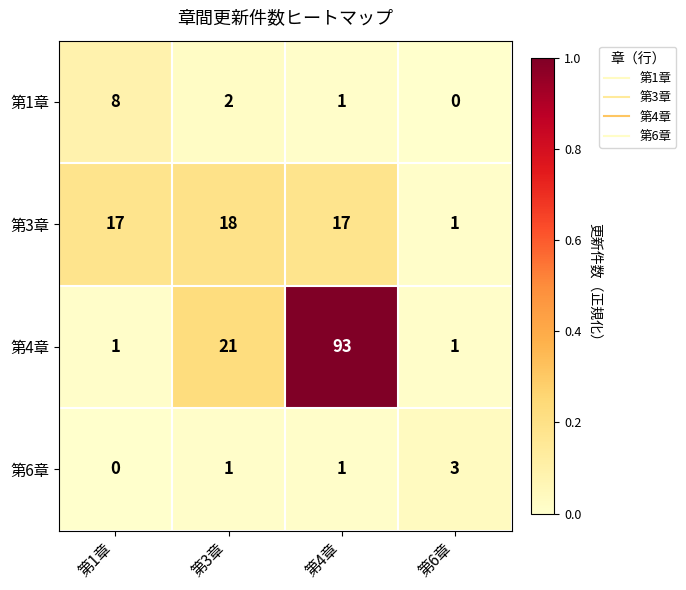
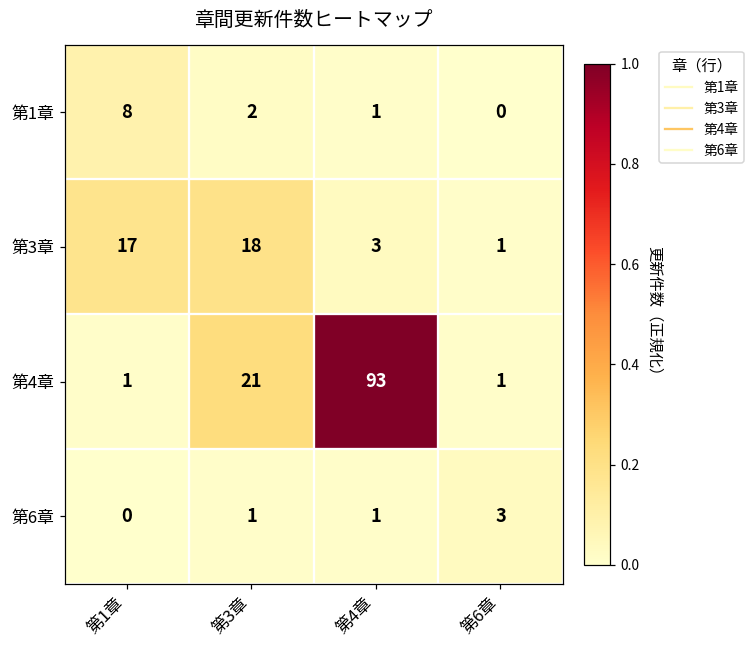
第3章, 第4章: 17 -> 3
